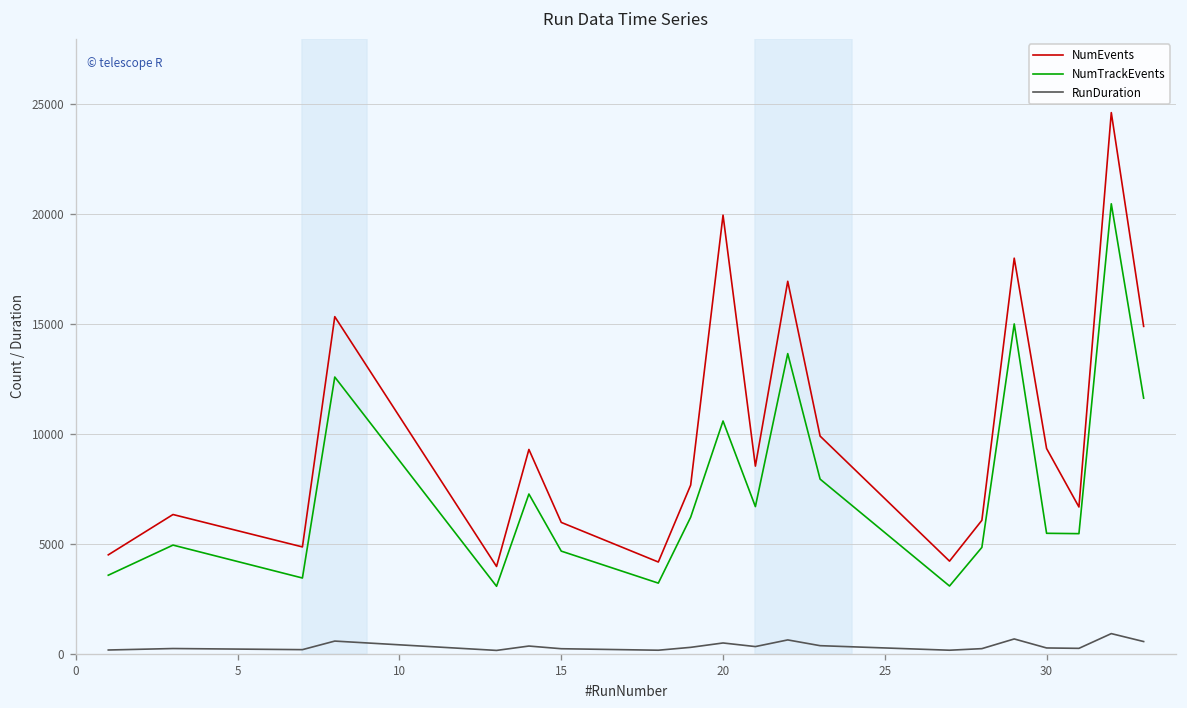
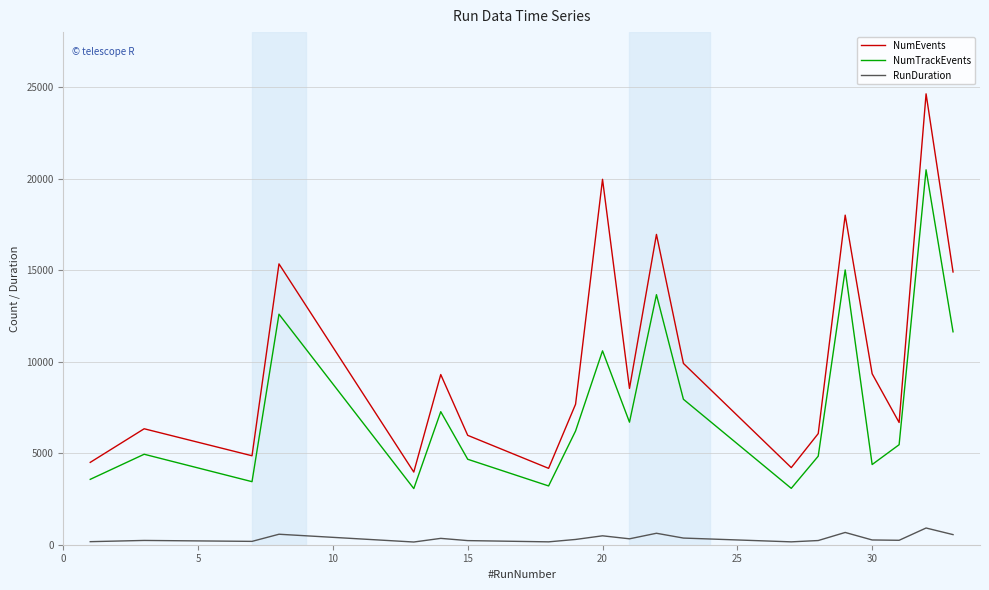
NumTrackEvents, 30: 5500 -> 4400
